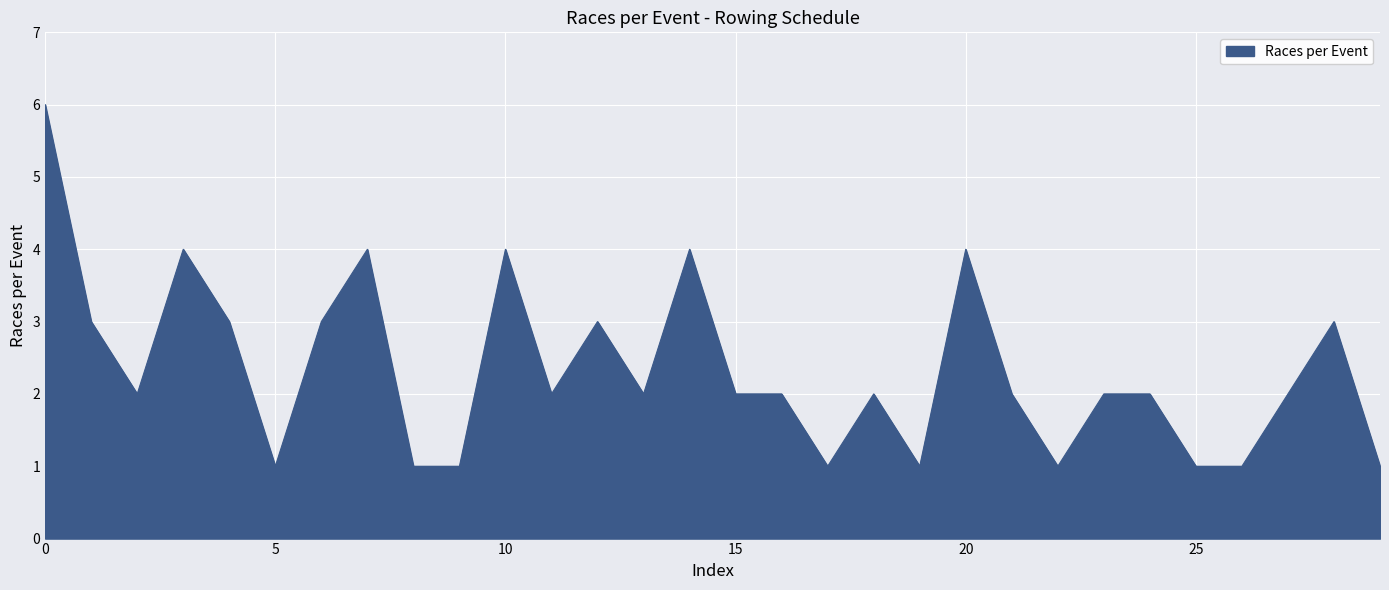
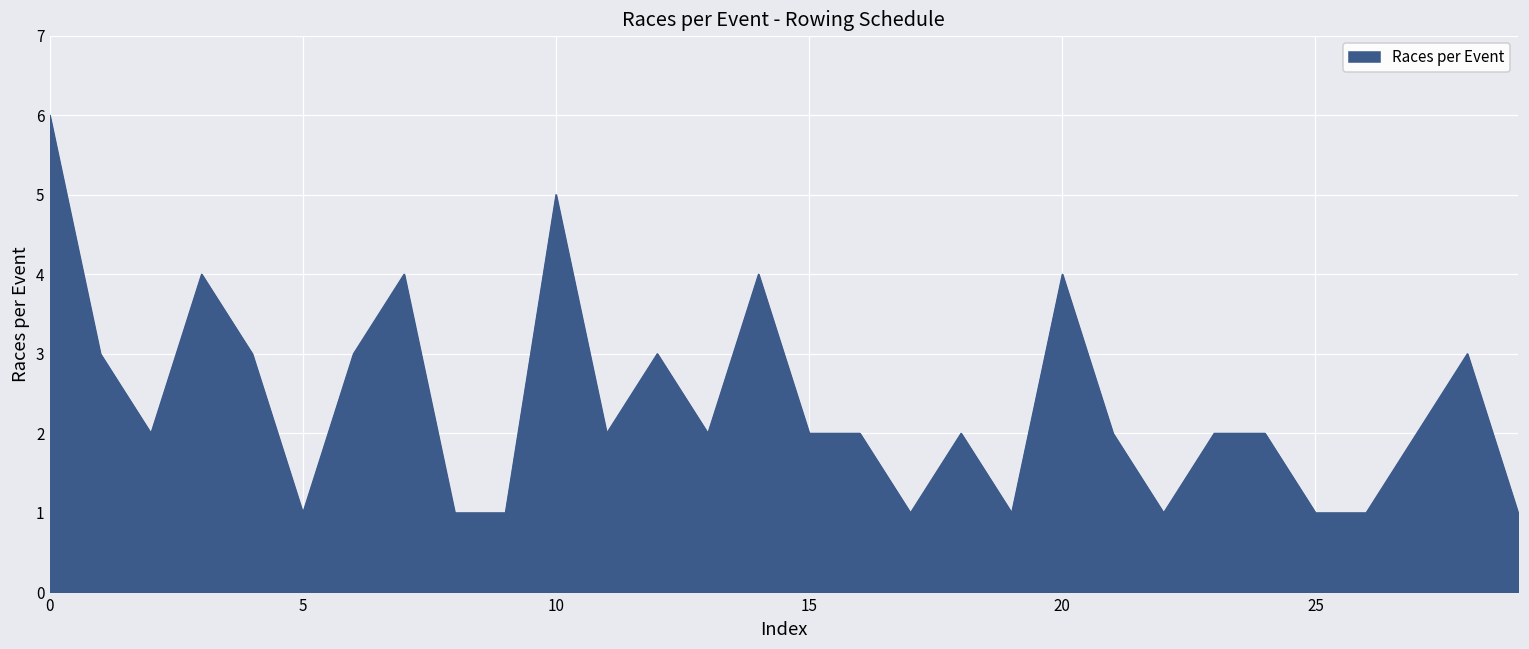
10: 4 -> 5
